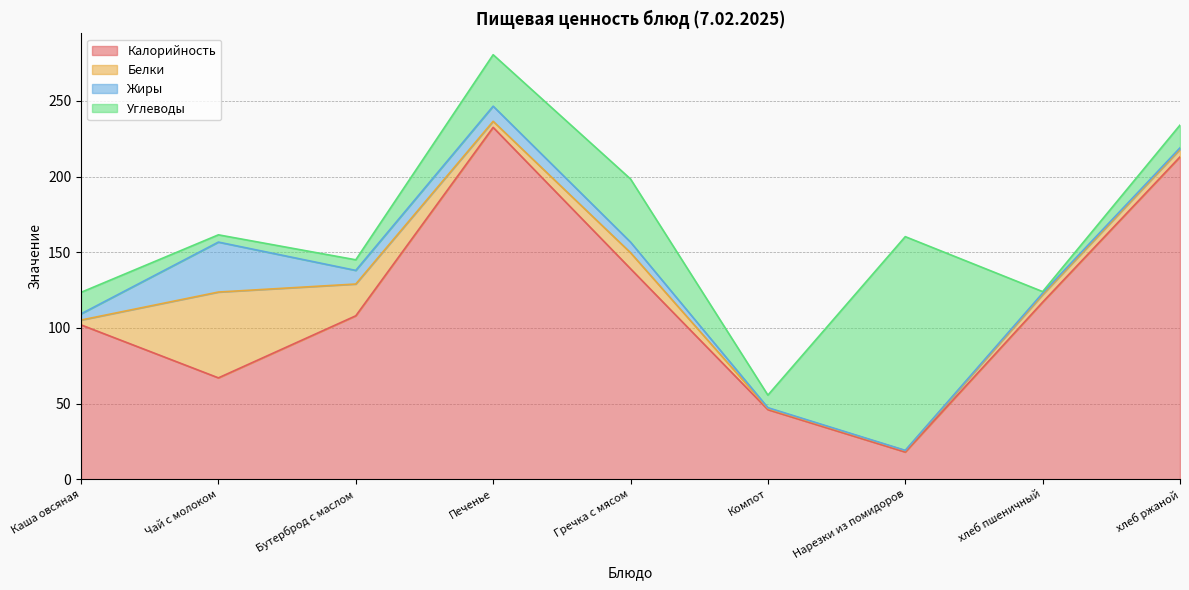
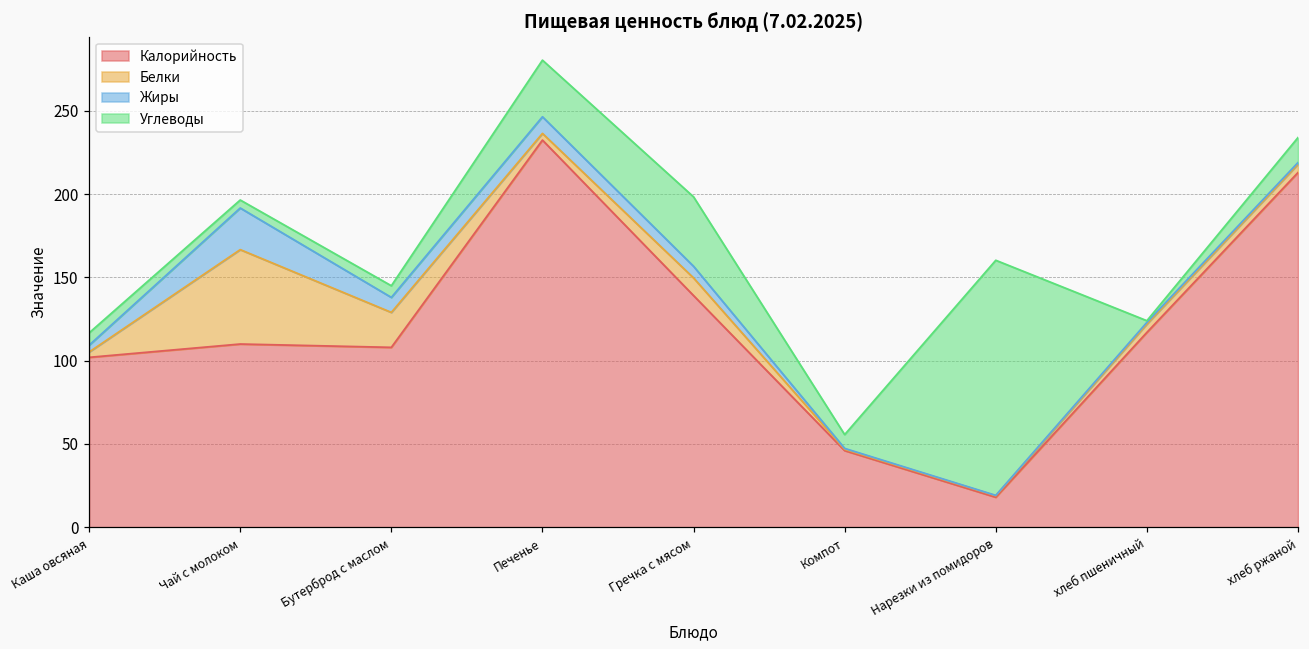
Углеводы, Каша овсяная: 14 -> 7
Калорийность, Чай с молоком: 67 -> 110
Жиры, Чай с молоком: 33 -> 25
